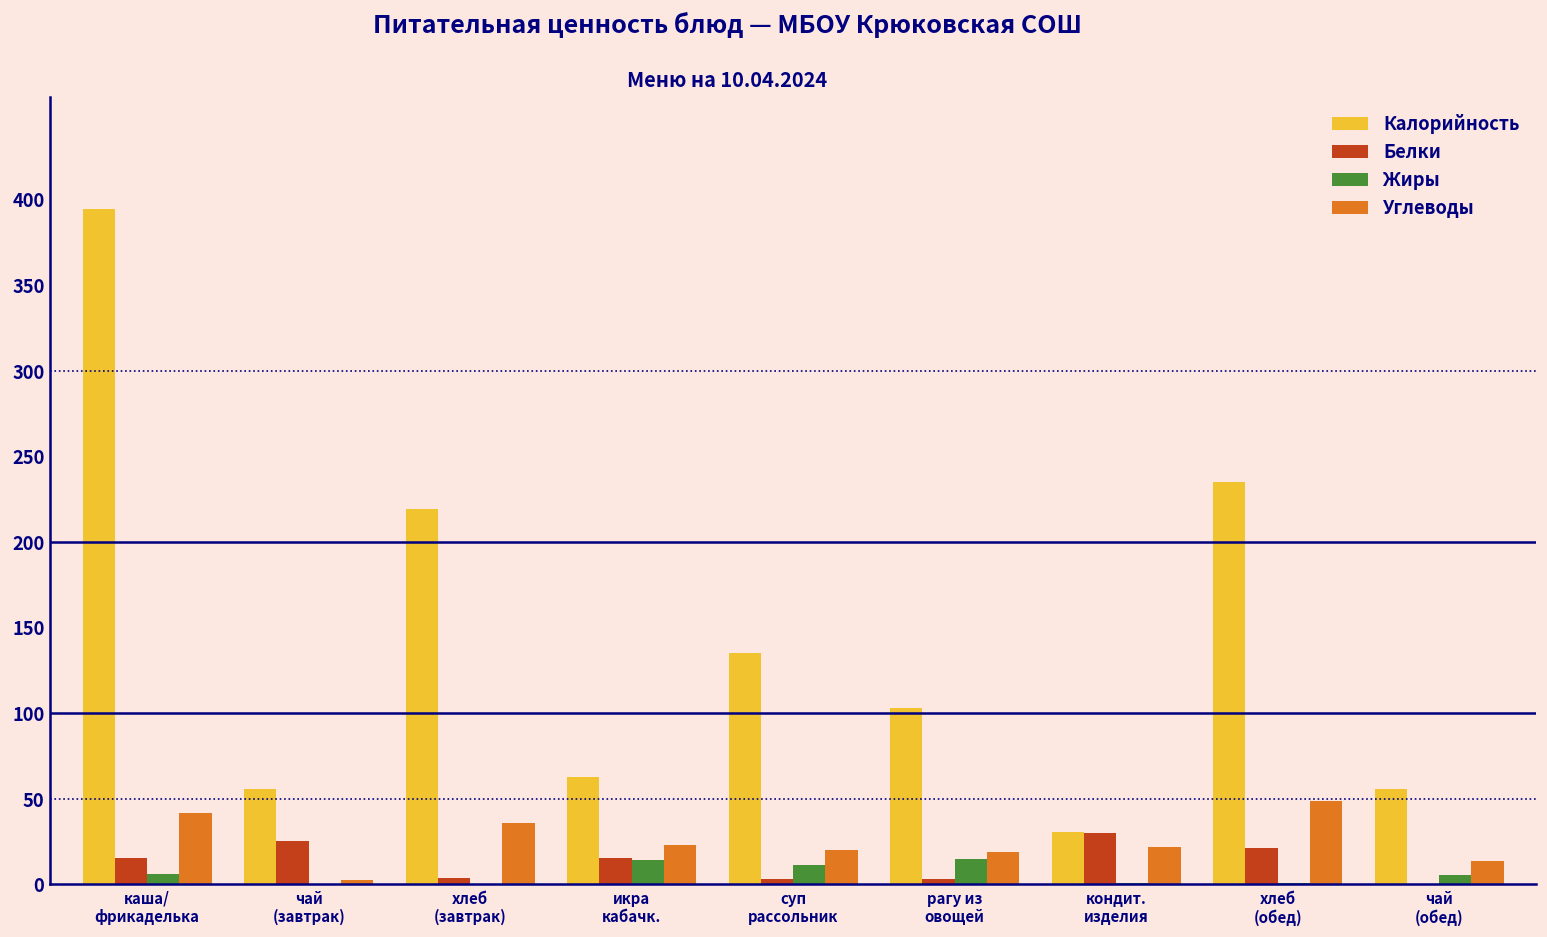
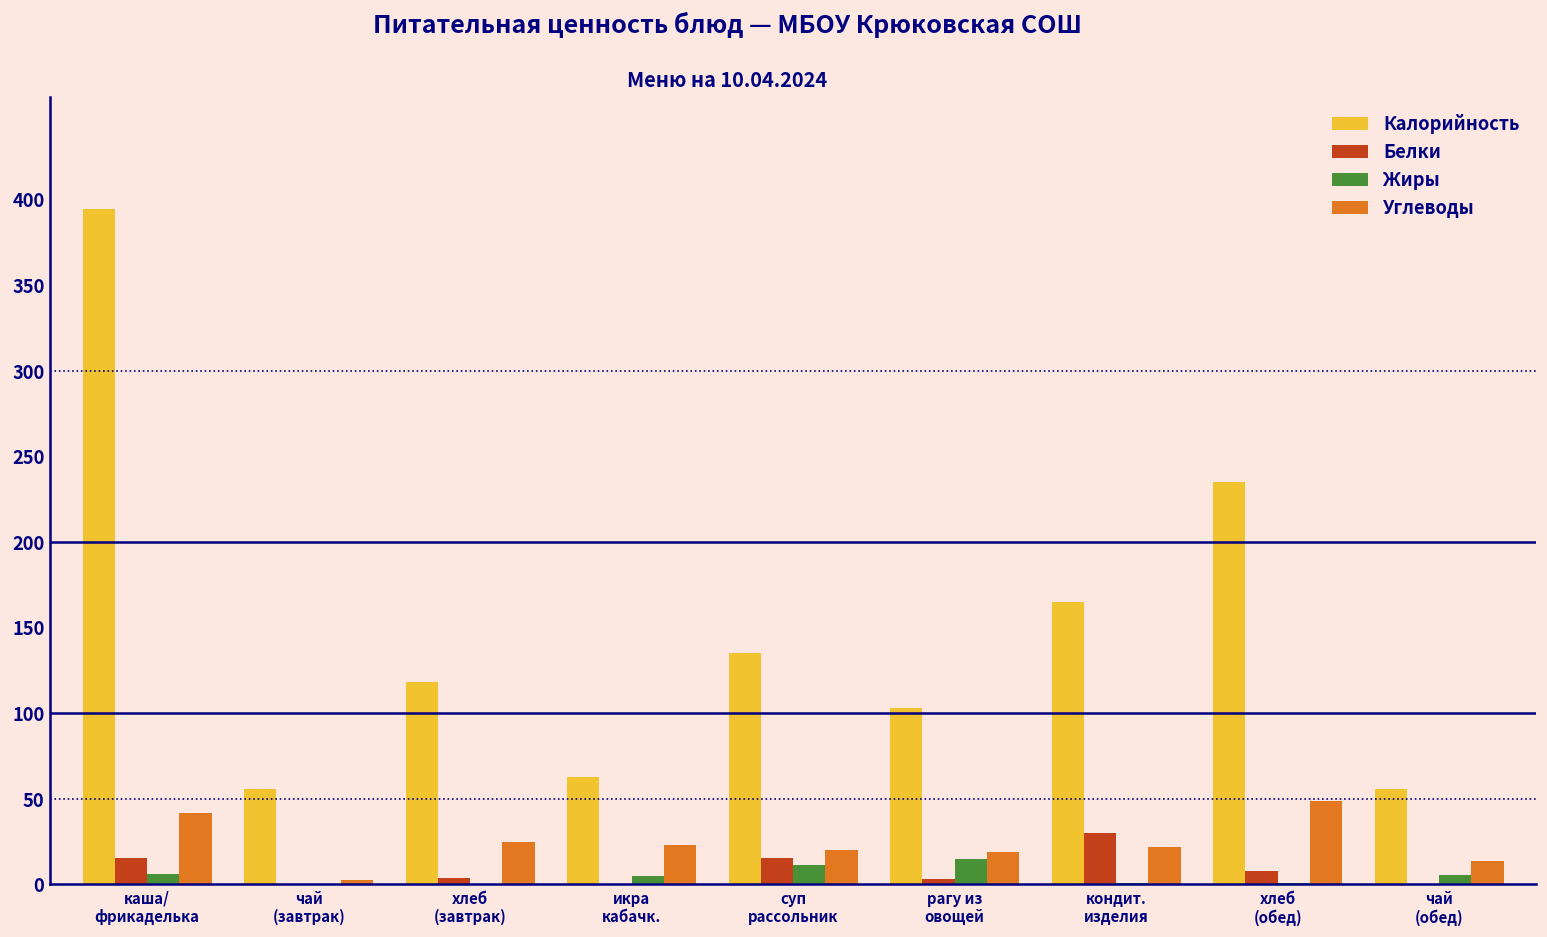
Белки, чай (завтрак): 26 -> 0
Калорийность, хлеб (завтрак): 219 -> 118
Углеводы, хлеб (завтрак): 36 -> 25
Белки, икра кабачк.: 15 -> 0
Жиры, икра кабачк.: 14 -> 5
Белки, суп рассольник: 3 -> 15
Калорийность, кондит. изделия: 30 -> 165
Белки, хлеб (обед): 21 -> 8
